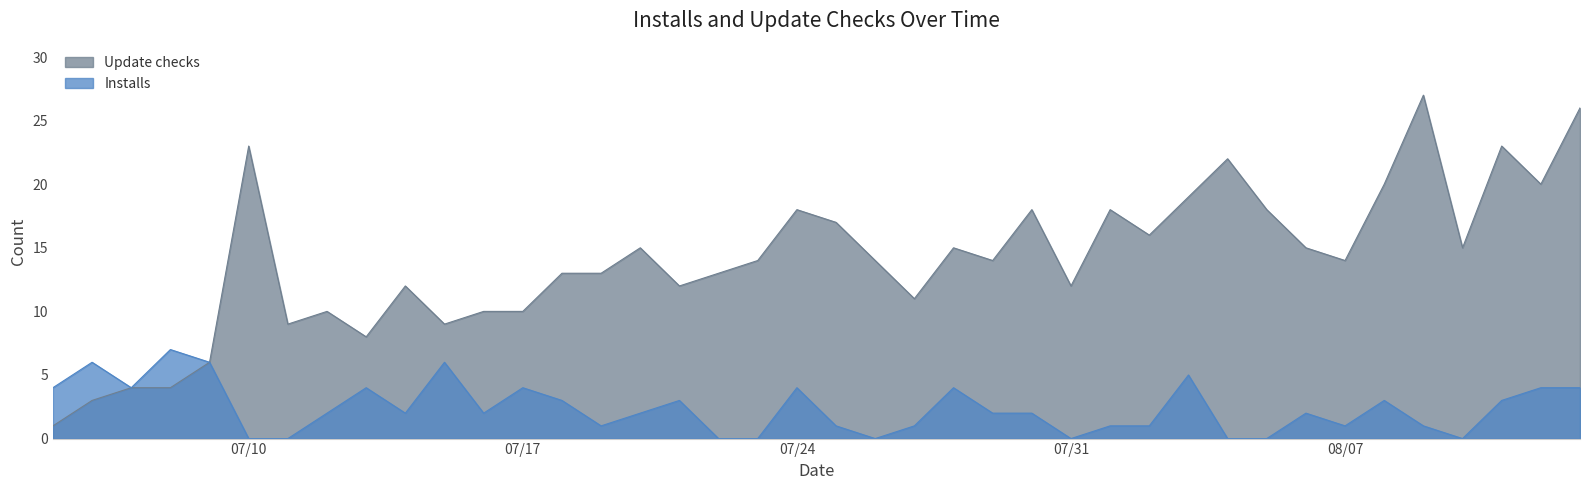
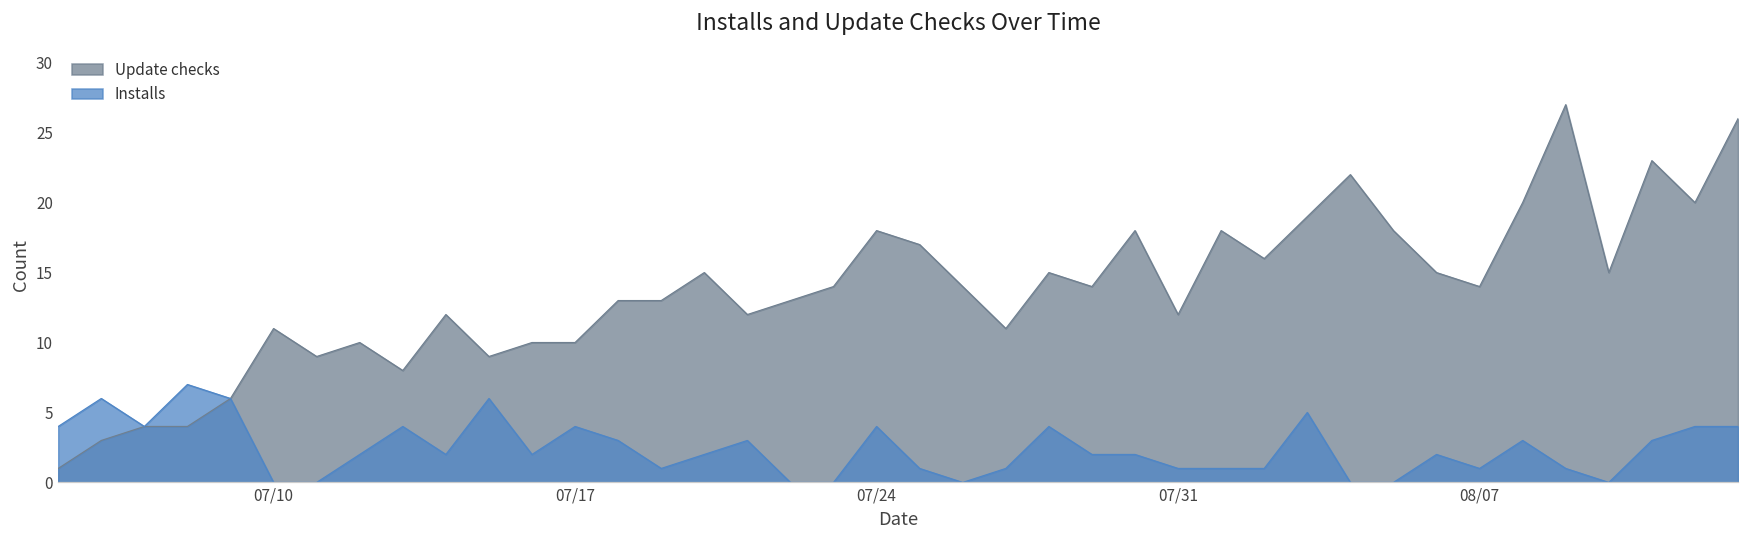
Update checks, 07/10: 23 -> 11
Installs, 07/31: 0 -> 1
